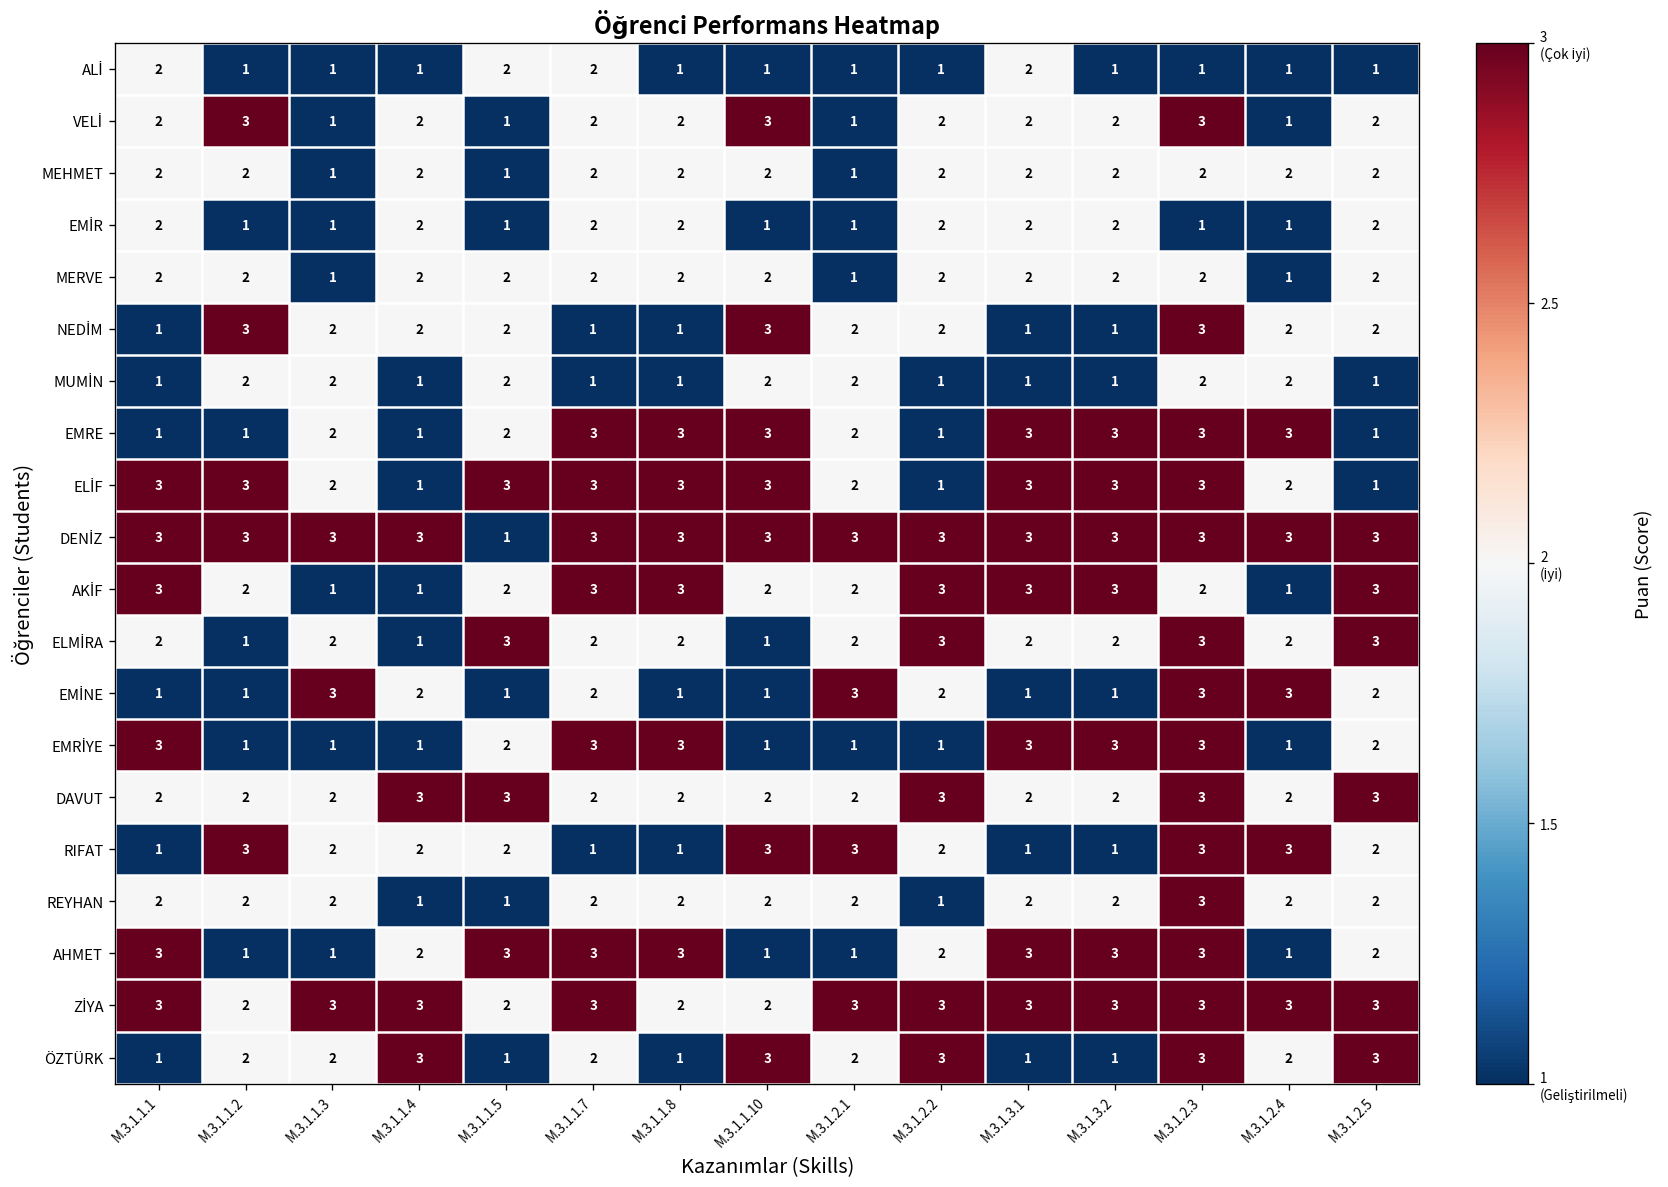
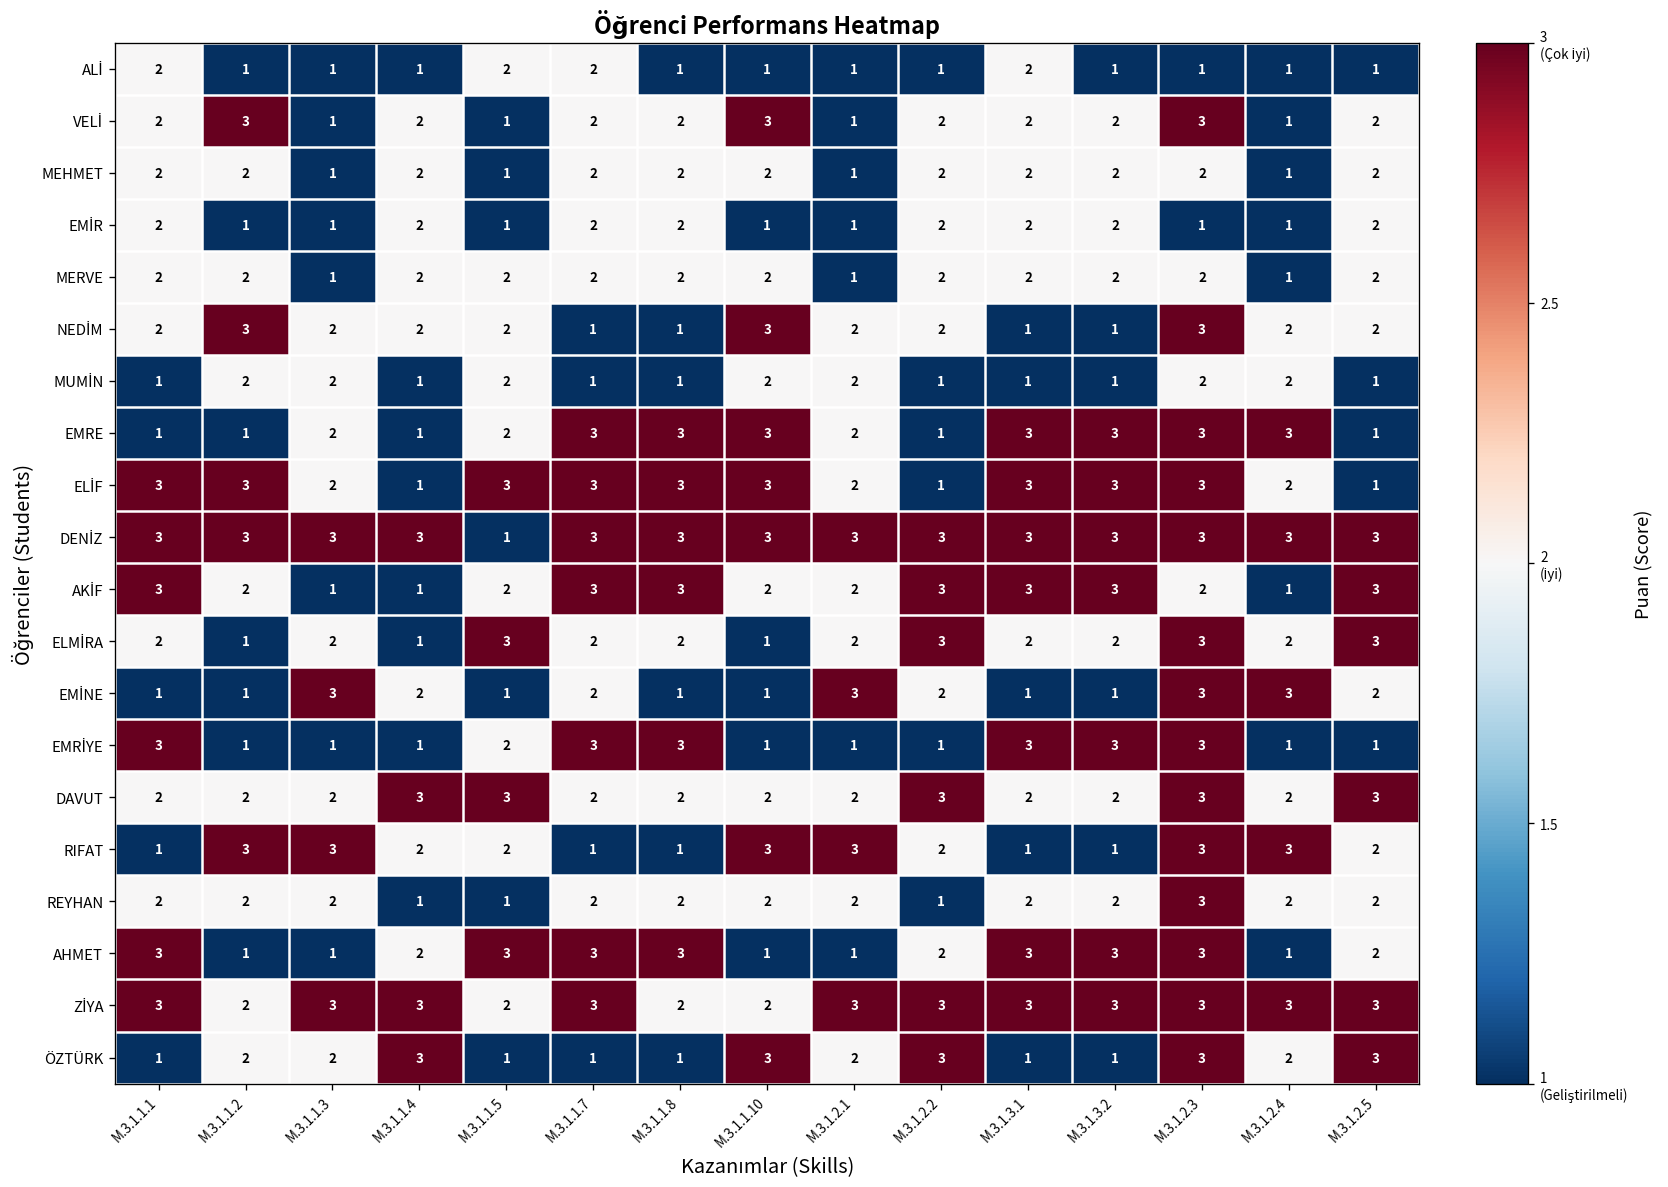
MEHMET, M.3.1.2.4: 2 -> 1
NEDİM, M.3.1.1.1: 1 -> 2
EMRİYE, M.3.1.2.5: 2 -> 1
RIFAT, M.3.1.1.3: 2 -> 3
ÖZTÜRK, M.3.1.1.7: 2 -> 1
